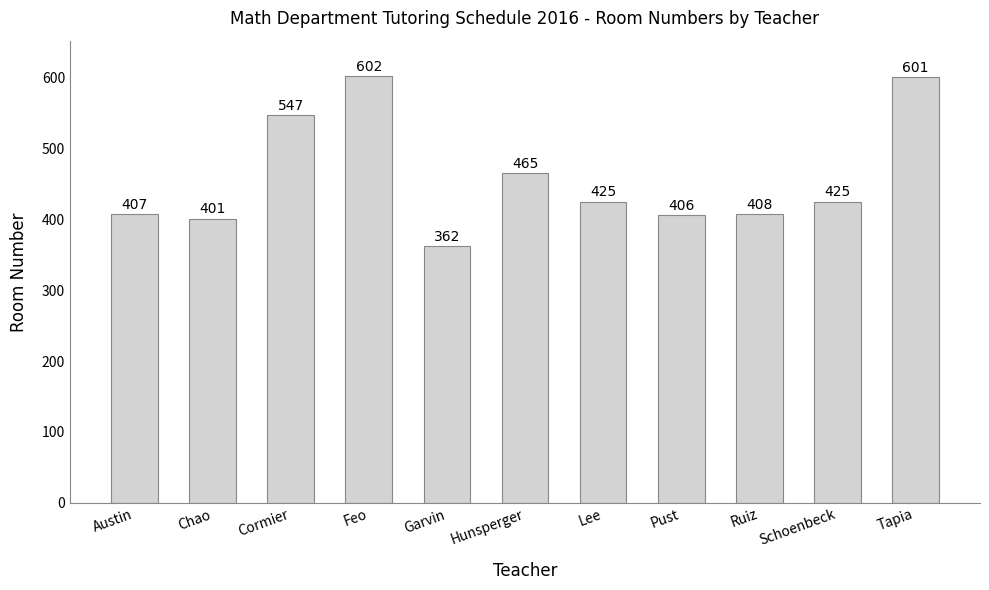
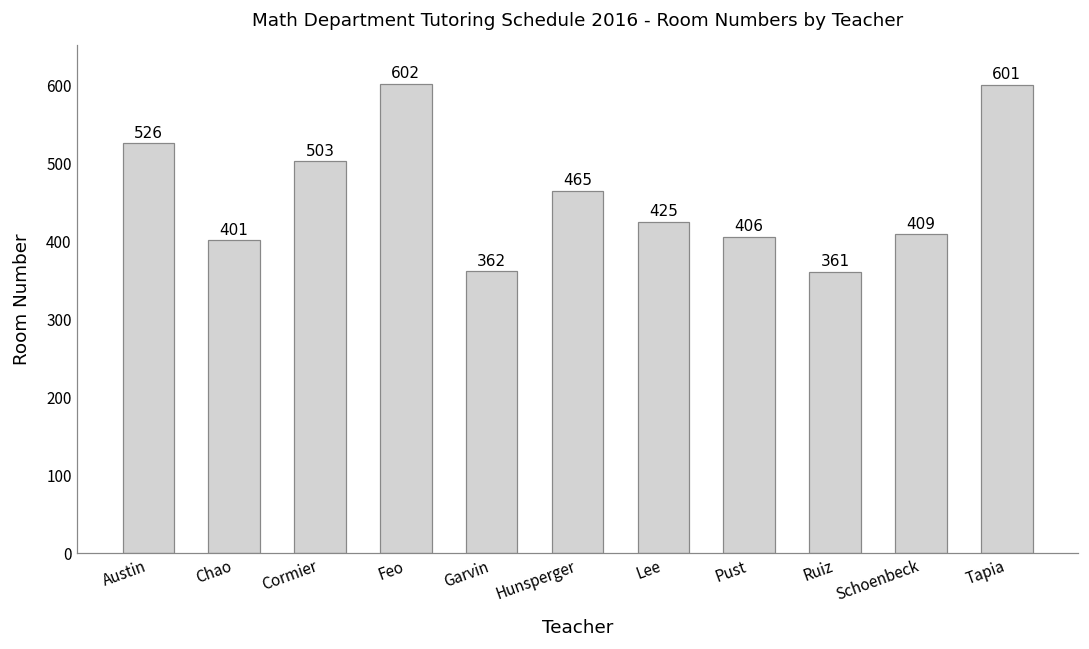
Austin: 407 -> 526
Cormier: 547 -> 503
Ruiz: 408 -> 361
Schoenbeck: 425 -> 409
